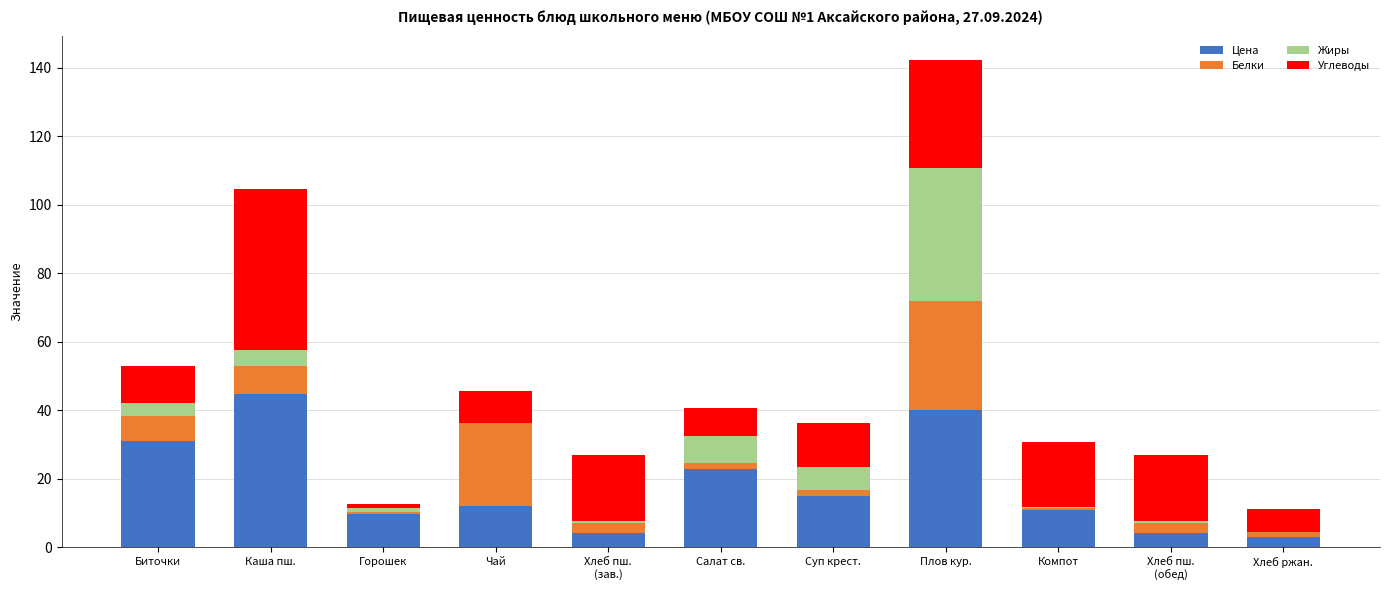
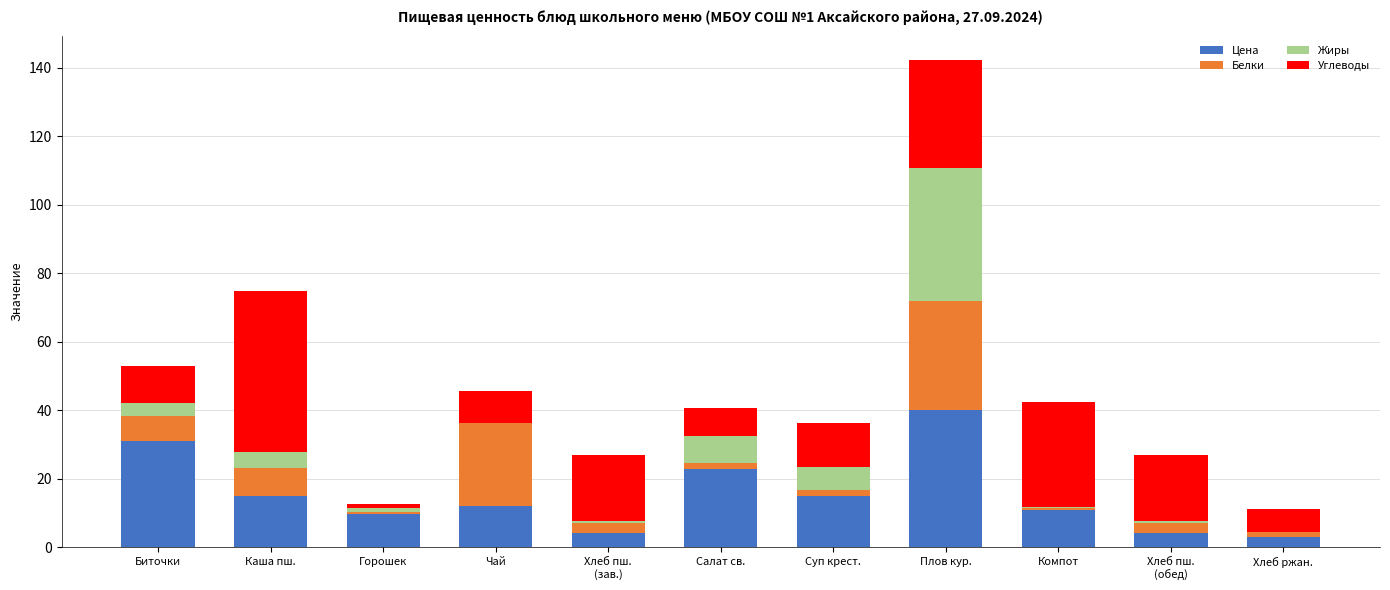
Цена, Каша пш.: 45 -> 15
Углеводы, Компот: 19 -> 31
